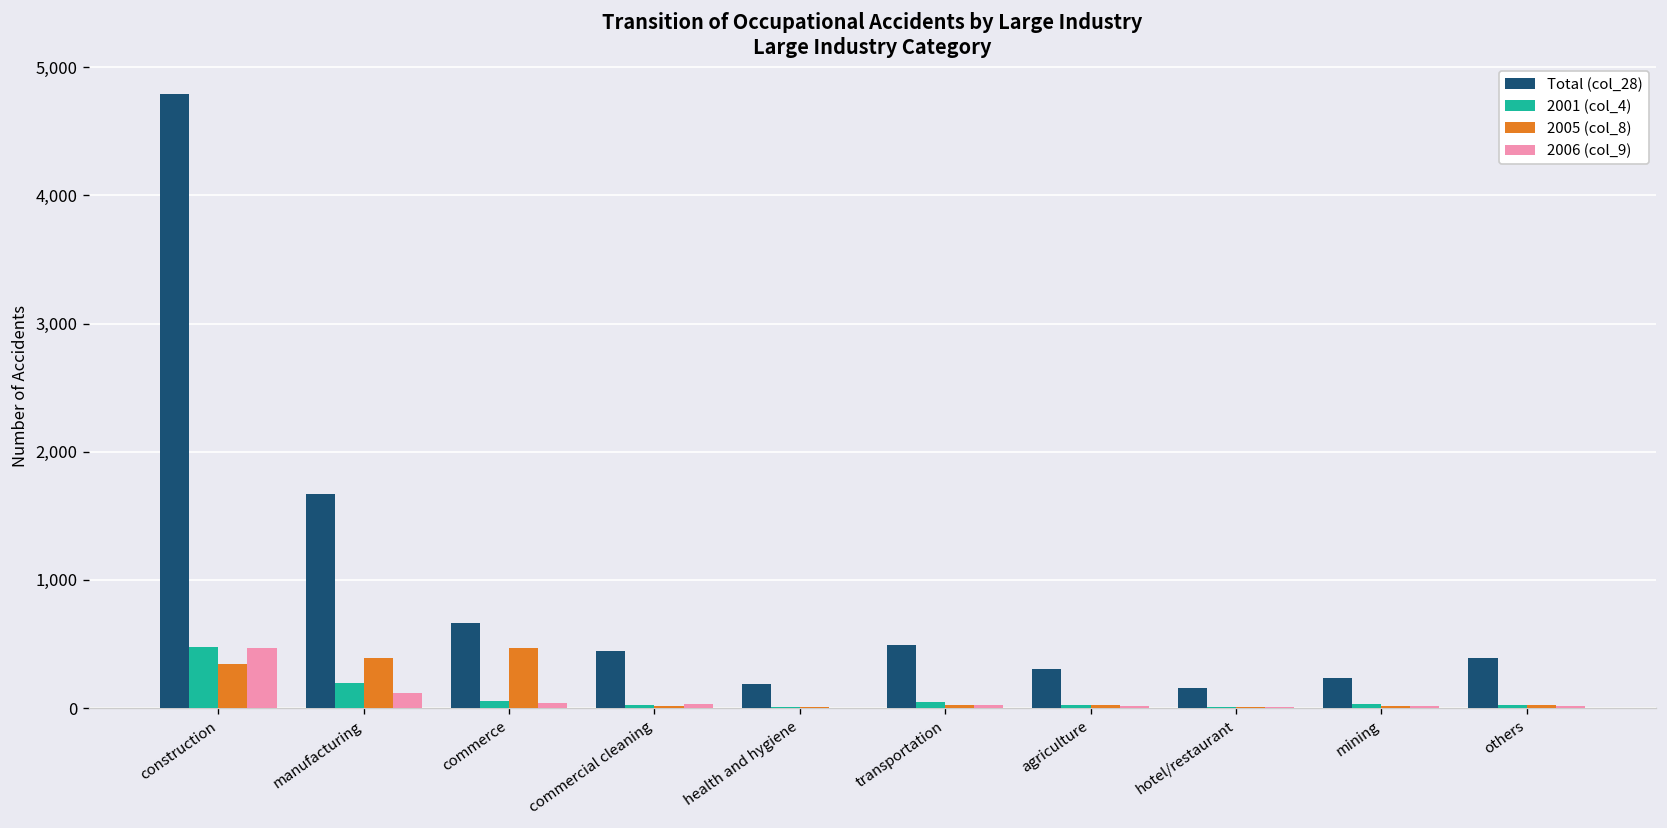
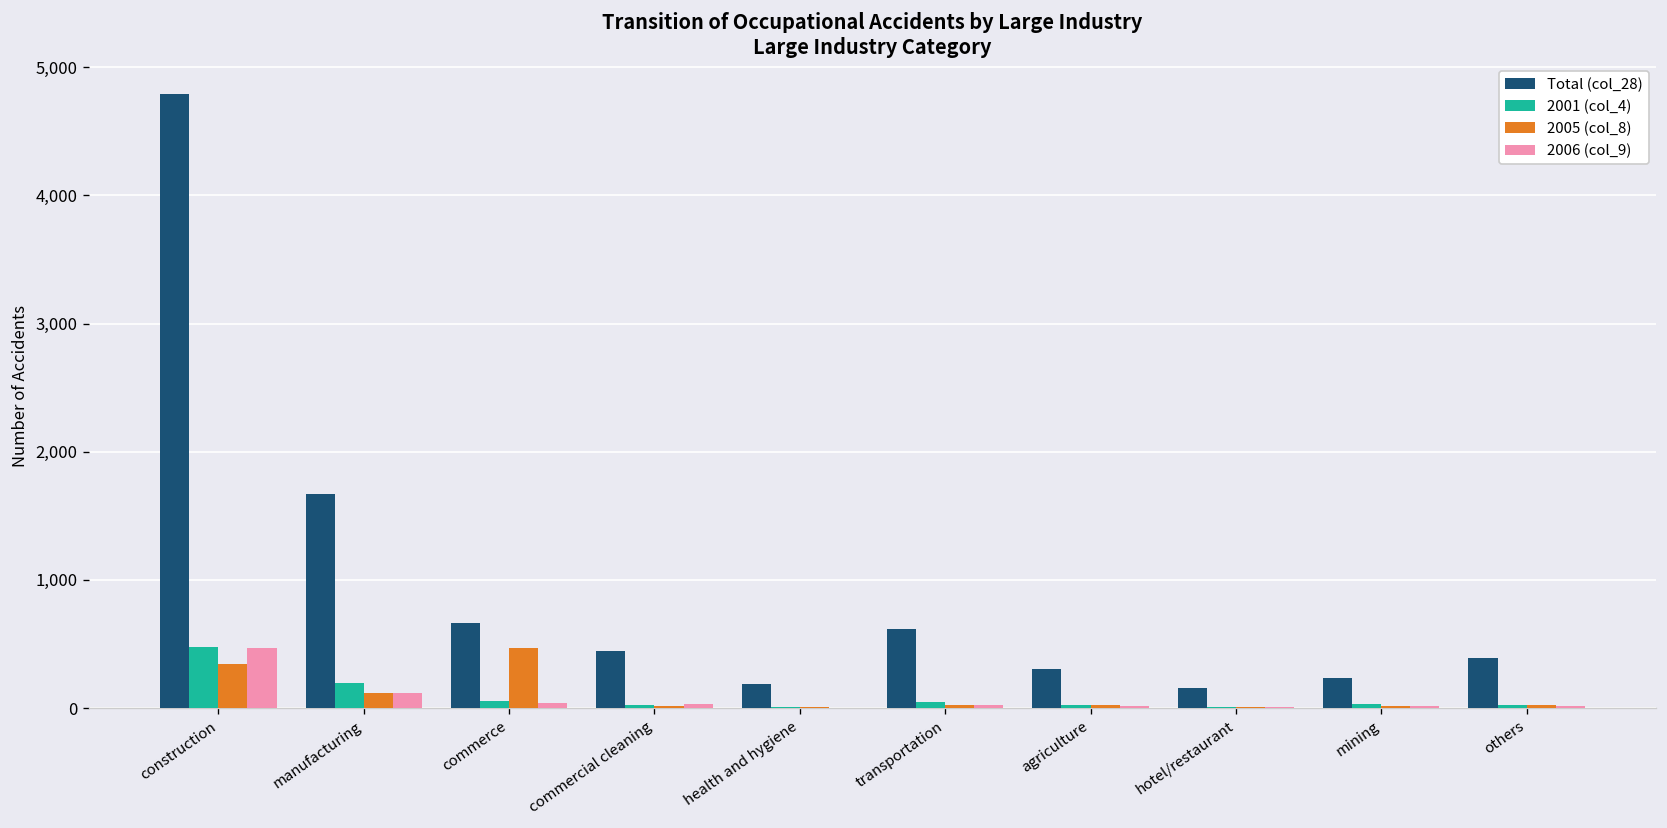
2005 (col_8), manufacturing: 390 -> 120
Total (col_28), transportation: 490 -> 620
